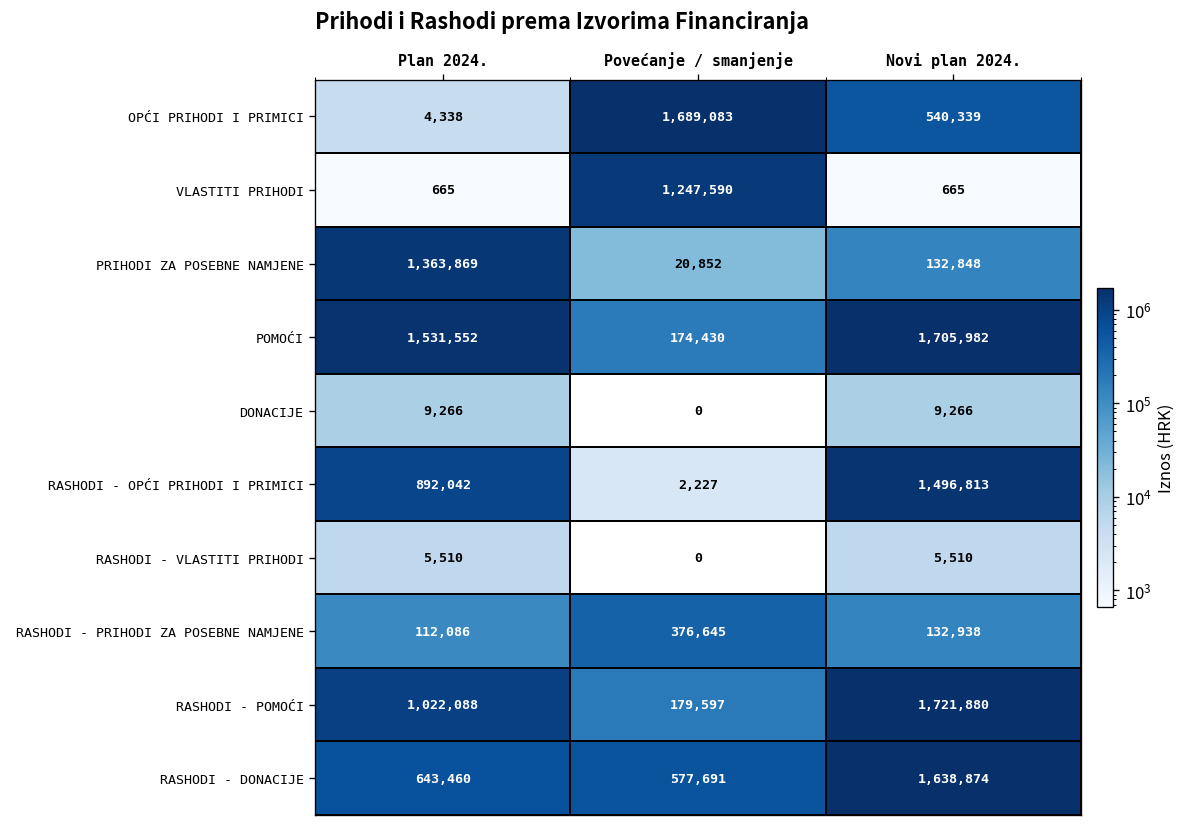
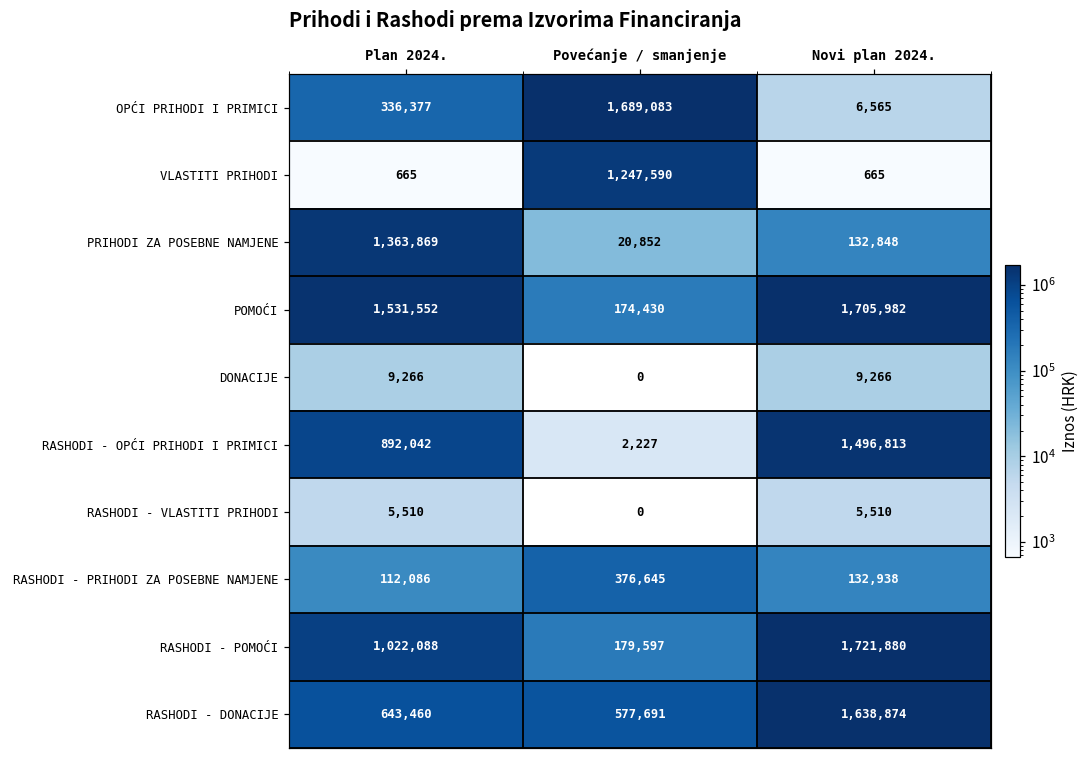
OPĆI PRIHODI I PRIMICI, Plan 2024.: 4,338 -> 336,377
OPĆI PRIHODI I PRIMICI, Novi plan 2024.: 540,339 -> 6,565
